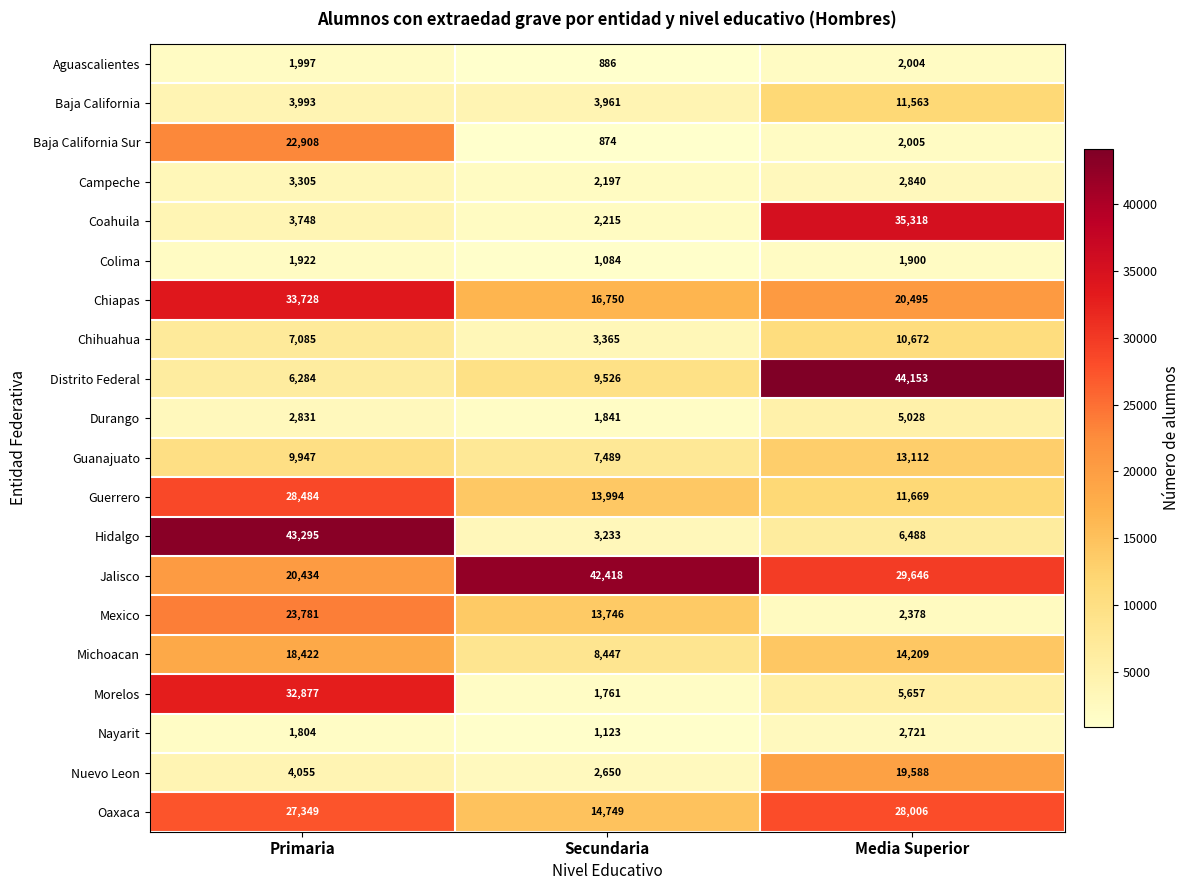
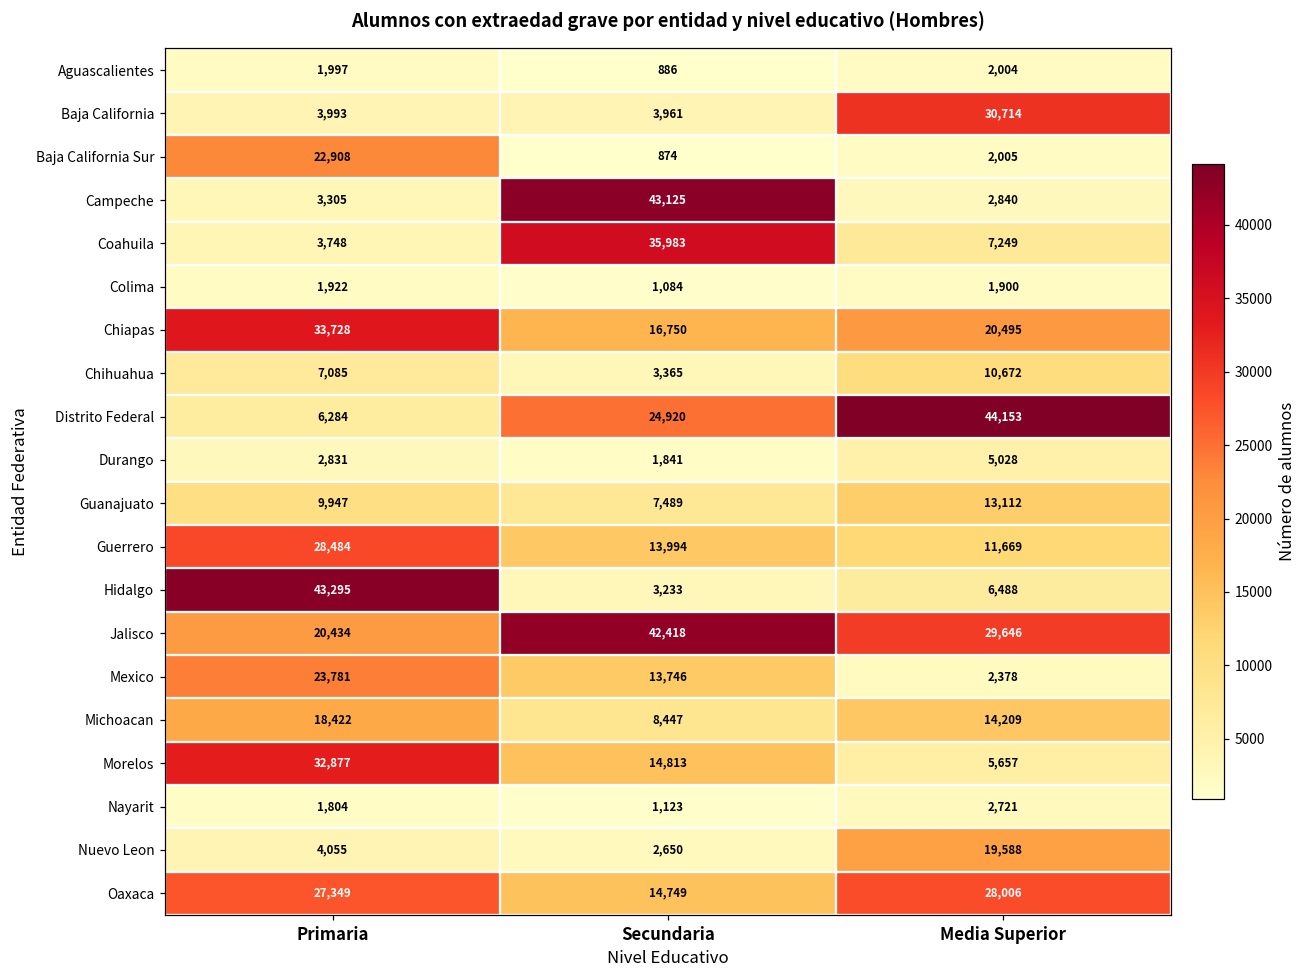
Baja California, Media Superior: 11,563 -> 30,714
Campeche, Secundaria: 2,197 -> 43,125
Coahuila, Secundaria: 2,215 -> 35,983
Coahuila, Media Superior: 35,318 -> 7,249
Distrito Federal, Secundaria: 9,526 -> 24,920
Morelos, Secundaria: 1,761 -> 14,813
